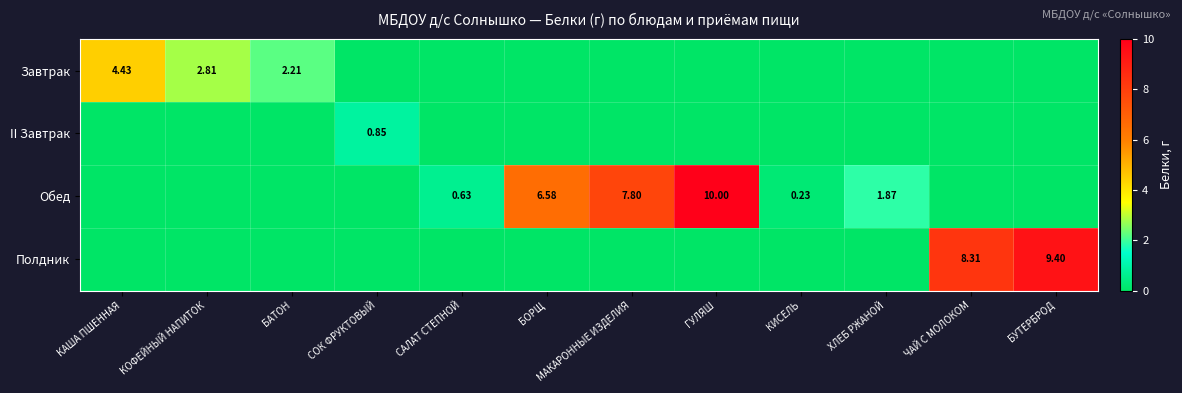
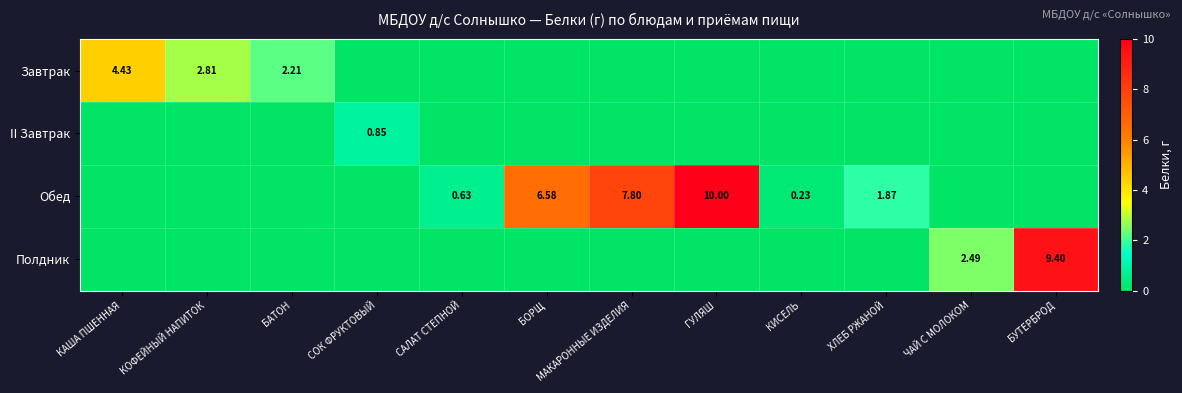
Полдник, ЧАЙ С МОЛОКОМ: 8.31 -> 2.49
